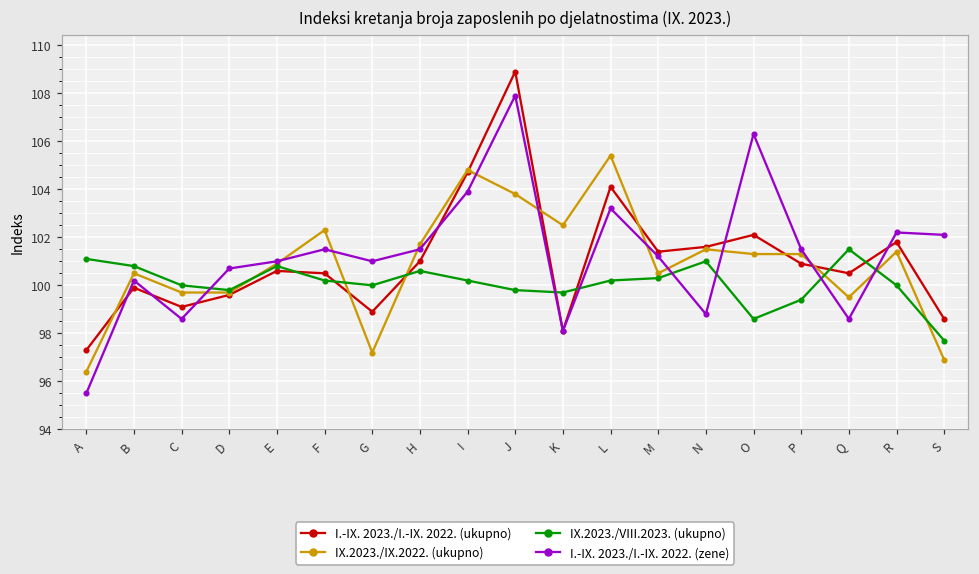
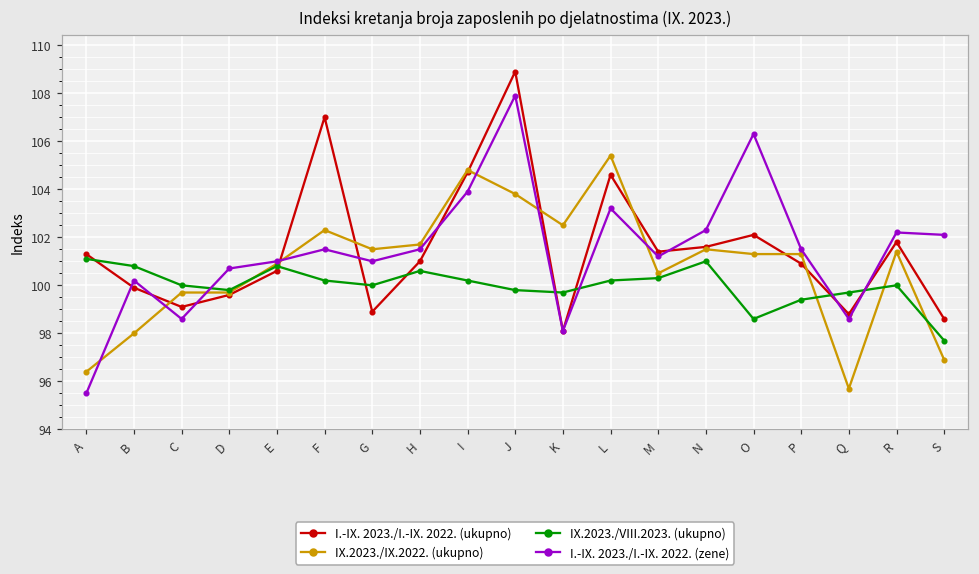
I.-IX. 2023./I.-IX. 2022. (ukupno), A: 97.3 -> 101.3
IX.2023./IX.2022. (ukupno), B: 100.5 -> 98.0
I.-IX. 2023./I.-IX. 2022. (ukupno), F: 100.5 -> 107.0
IX.2023./IX.2022. (ukupno), G: 97.2 -> 101.5
I.-IX. 2023./I.-IX. 2022. (ukupno), L: 104.1 -> 104.6
I.-IX. 2023./I.-IX. 2022. (zene), N: 98.8 -> 102.3
I.-IX. 2023./I.-IX. 2022. (ukupno), Q: 100.5 -> 98.8
IX.2023./IX.2022. (ukupno), Q: 99.5 -> 95.7
IX.2023./VIII.2023. (ukupno), Q: 101.5 -> 99.7
